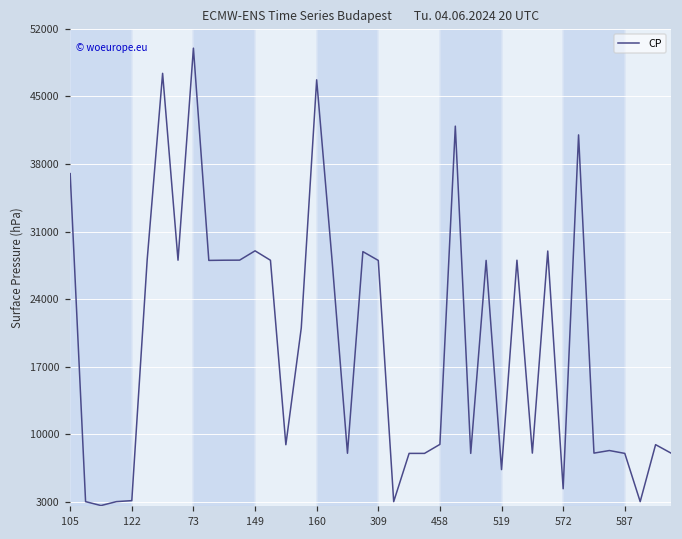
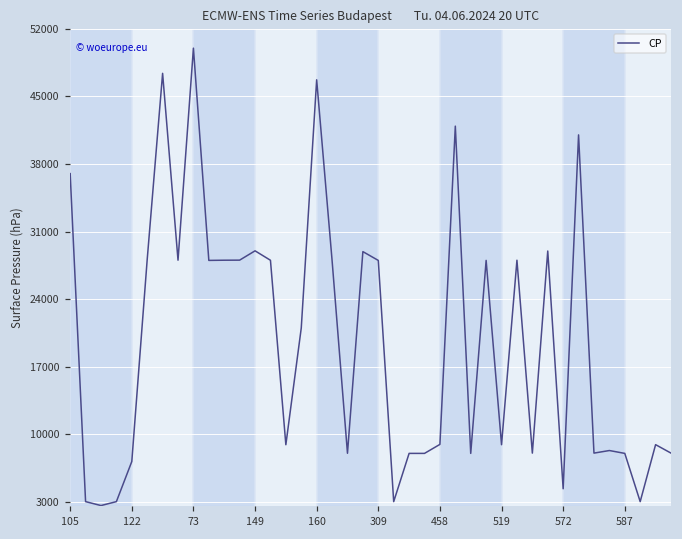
122: 3000 -> 7000
519: 6000 -> 9000
